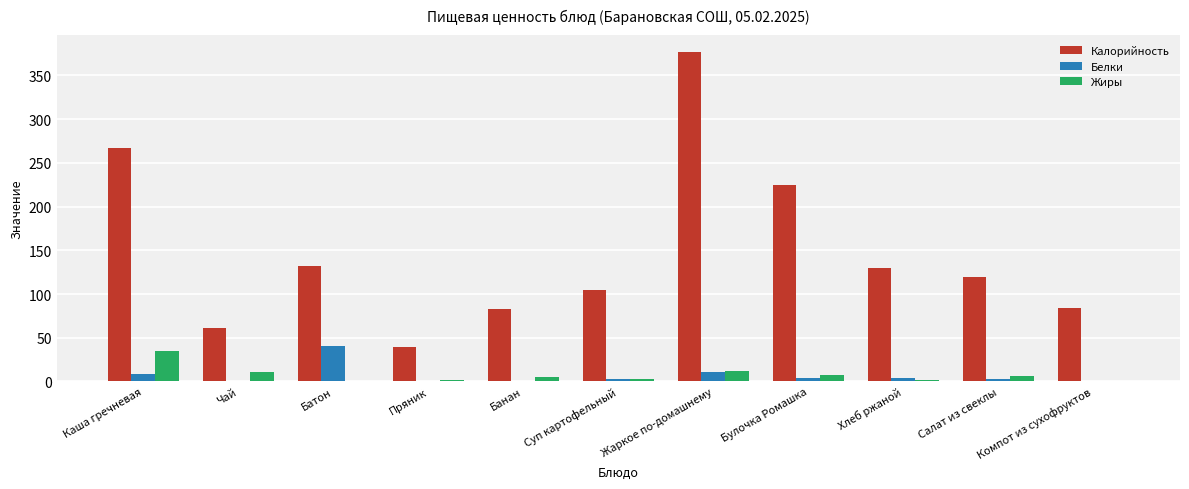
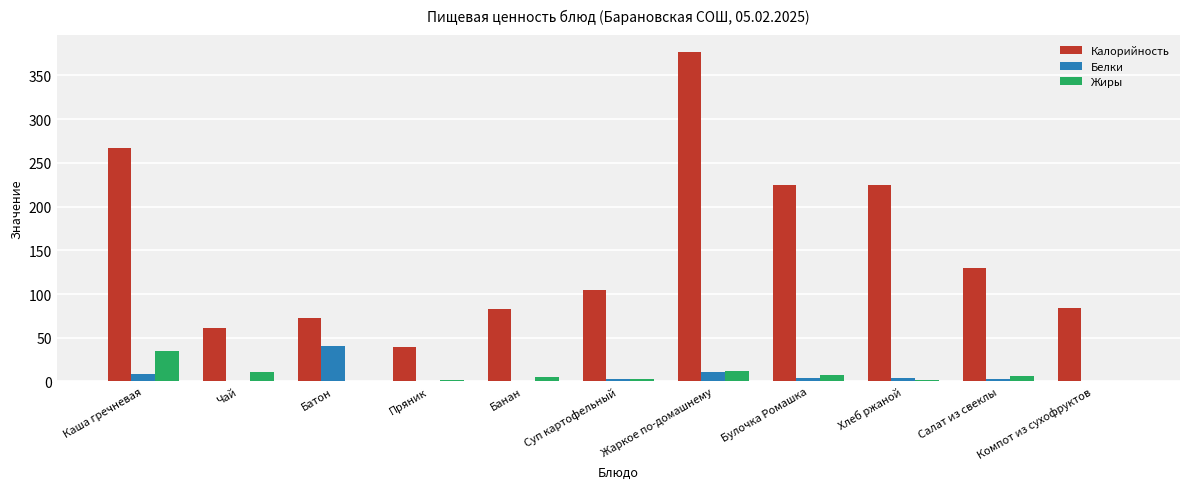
Калорийность, Батон: 130 -> 70
Калорийность, Хлеб ржаной: 130 -> 220
Калорийность, Салат из свеклы: 120 -> 130
